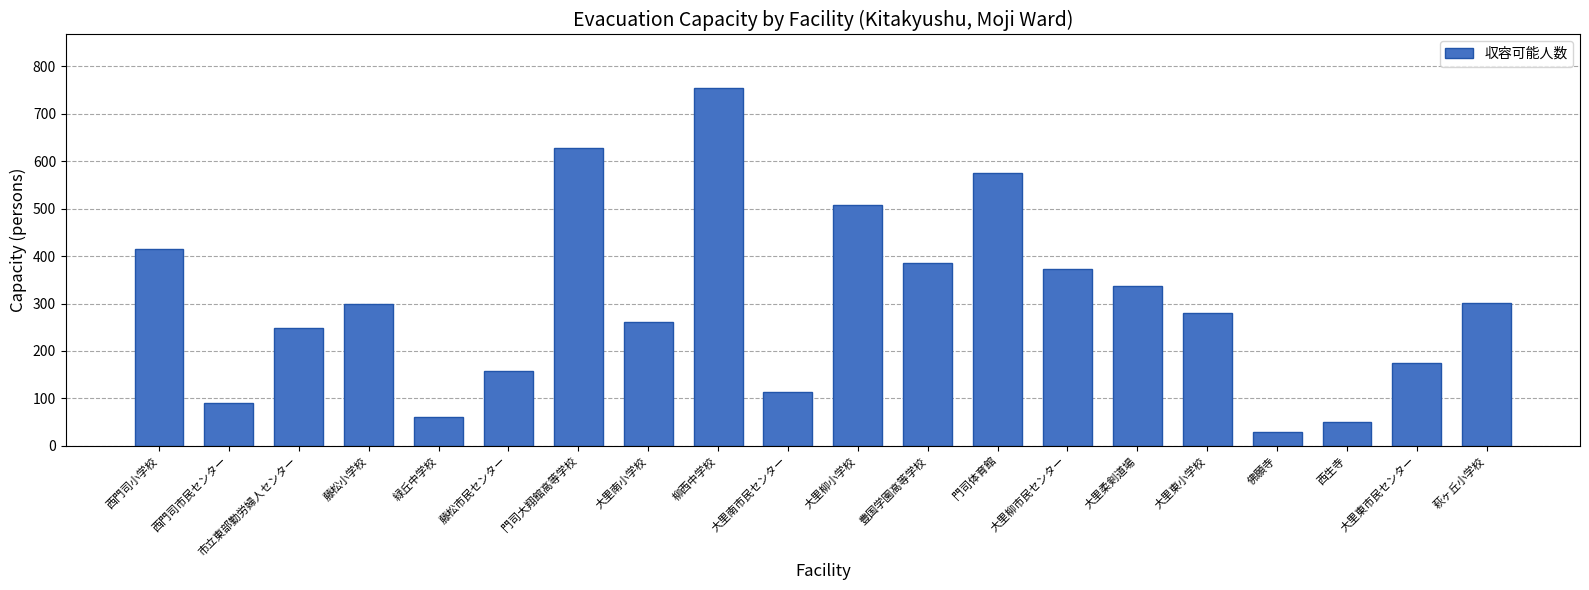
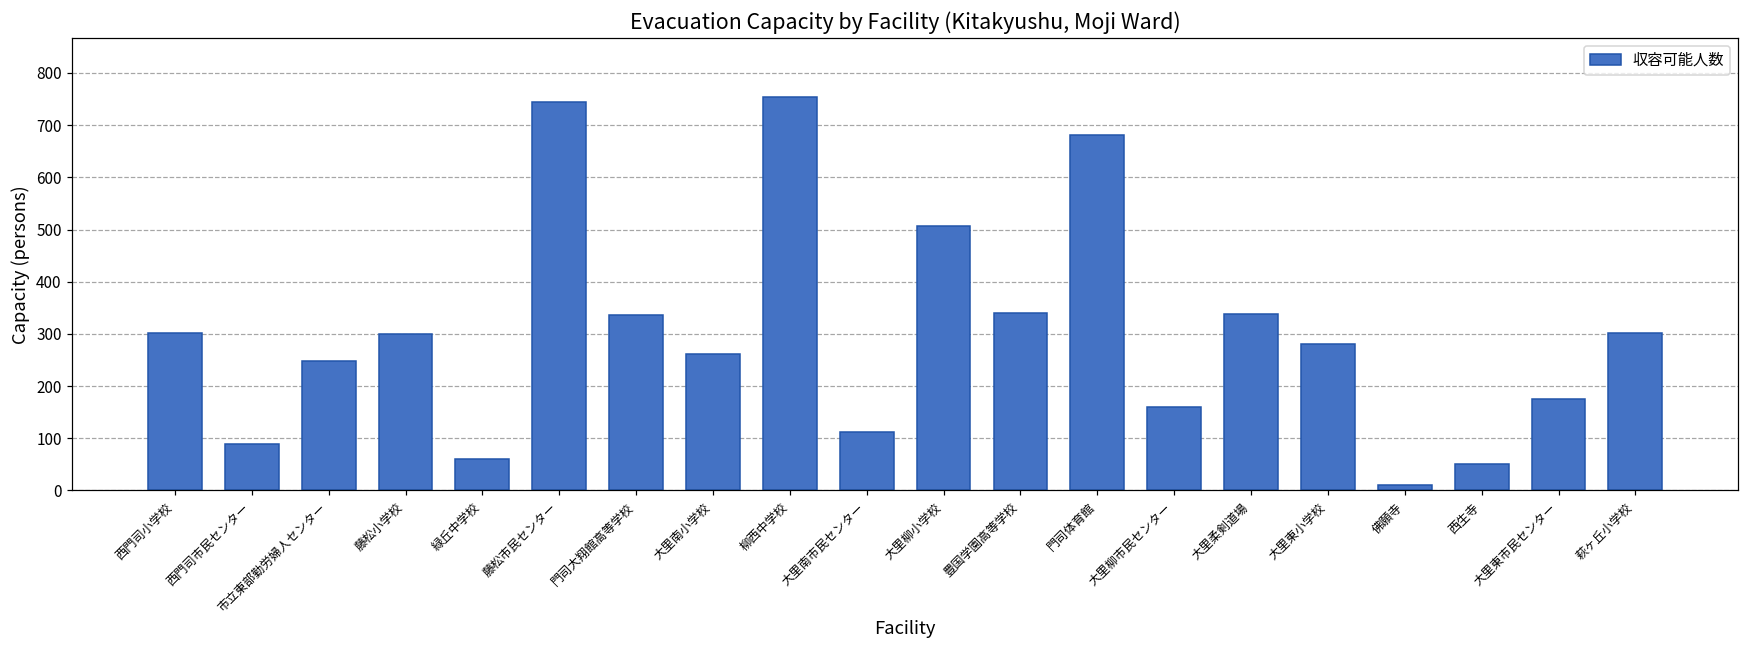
西門司小学校: 410 -> 300
藤松市民センター: 160 -> 740
門司大翔館高等学校: 630 -> 340
豊国学園高等学校: 390 -> 340
門司体育館: 580 -> 680
大里柳市民センター: 370 -> 160
佛願寺: 30 -> 10
